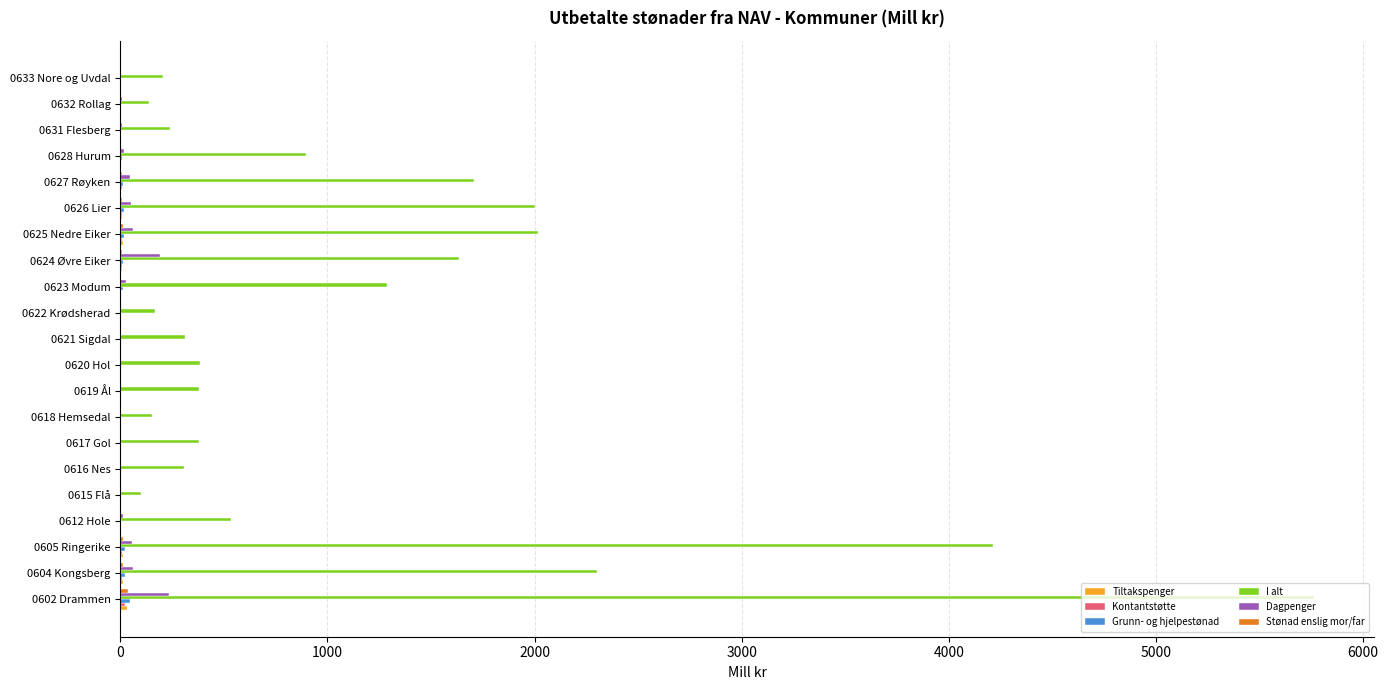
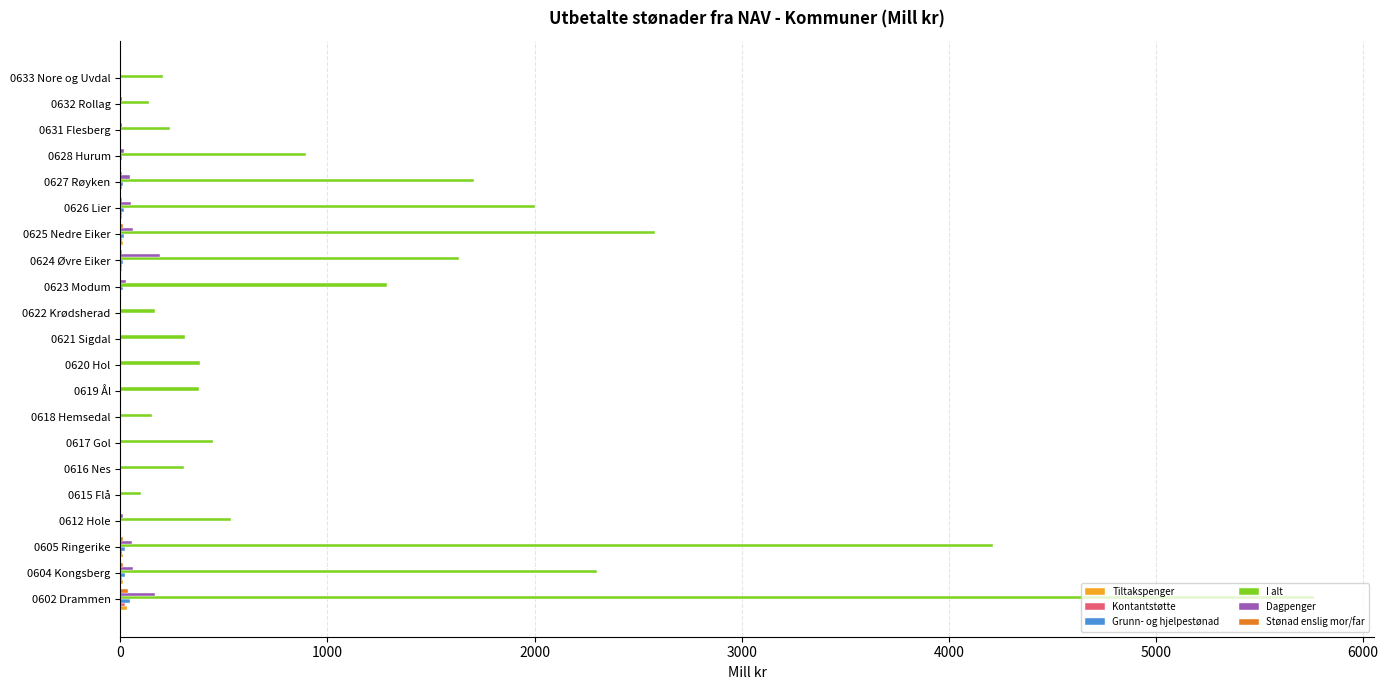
I alt, 0625 Nedre Eiker: 2020 -> 2580
I alt, 0617 Gol: 380 -> 450
Dagpenger, 0602 Drammen: 240 -> 170
